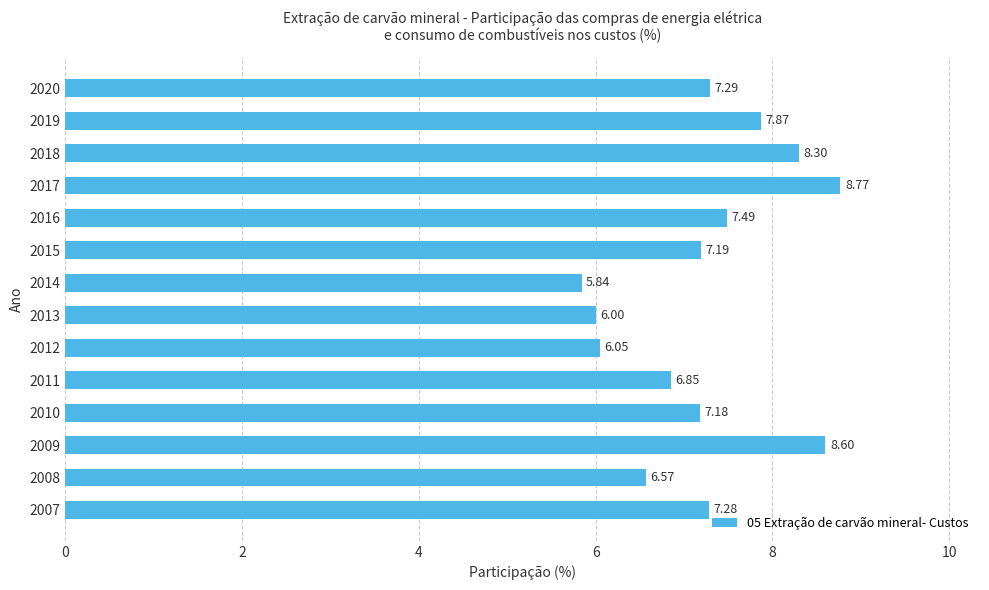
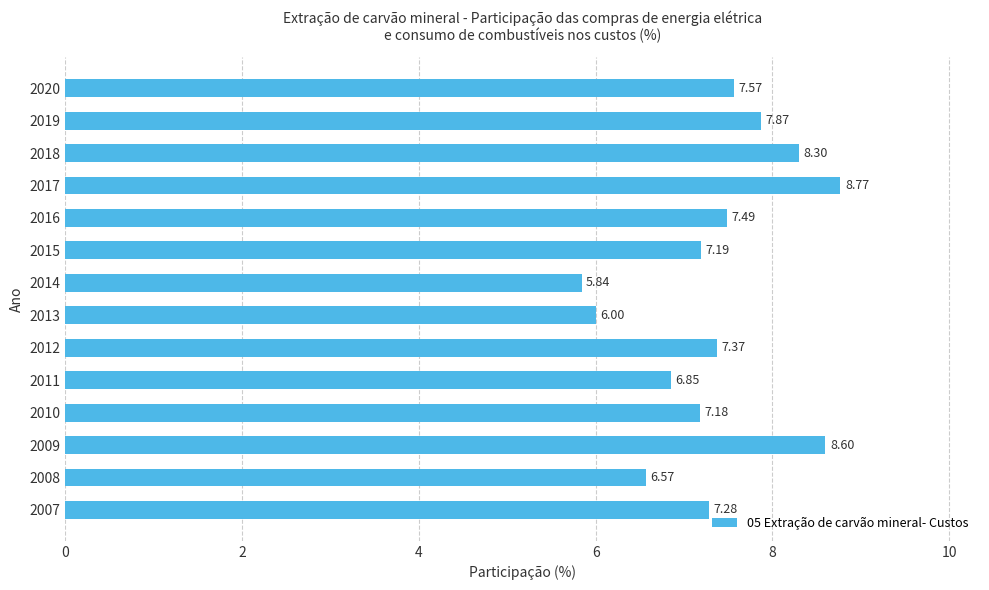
2020: 7.29 -> 7.57
2012: 6.05 -> 7.37
